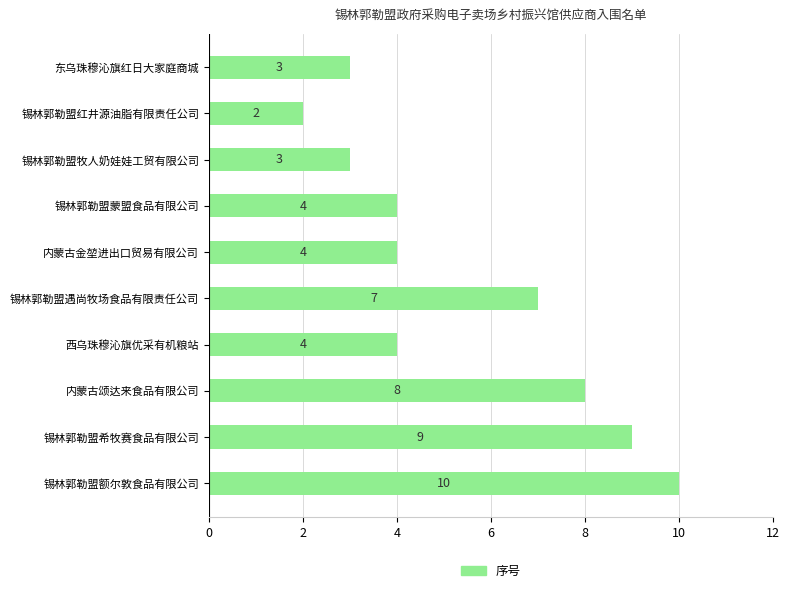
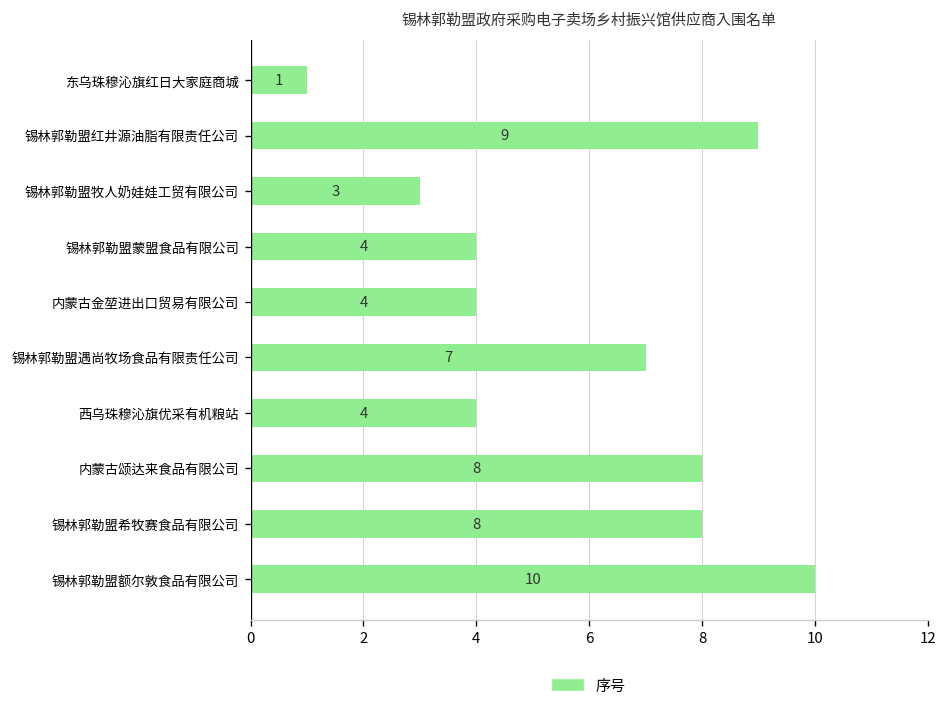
东乌珠穆沁旗红日大家庭商城: 3 -> 1
锡林郭勒盟红井源油脂有限责任公司: 2 -> 9
锡林郭勒盟希牧赛食品有限公司: 9 -> 8
